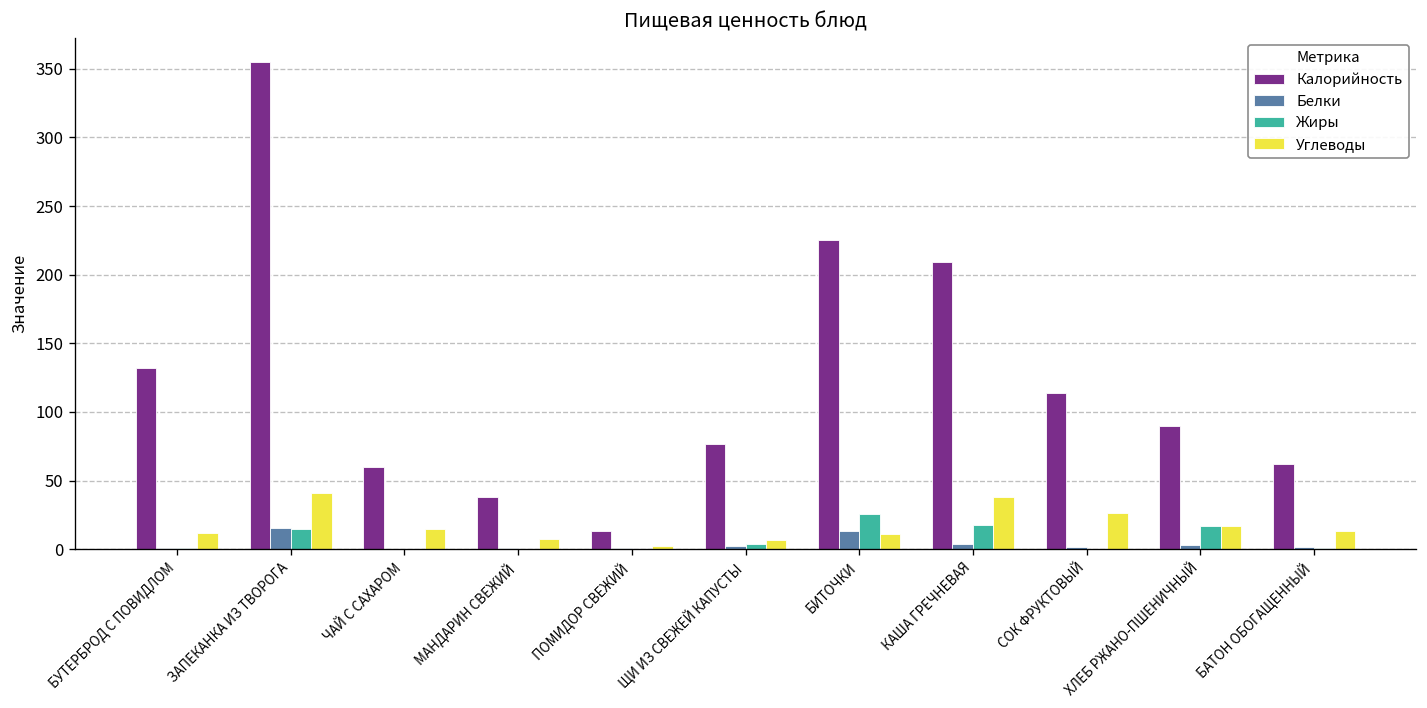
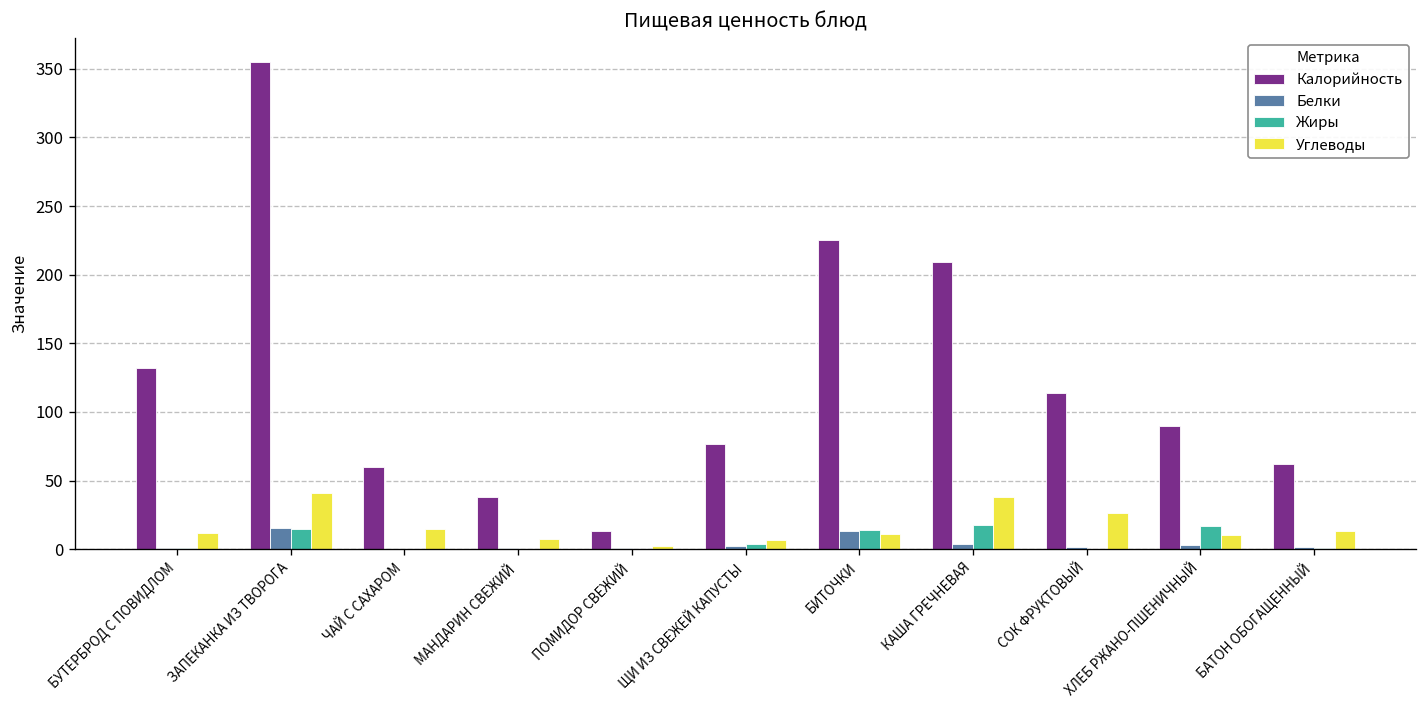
Жиры, БИТОЧКИ: 26 -> 14
Углеводы, ХЛЕБ РЖАНО-ПШЕНИЧНЫЙ: 17 -> 10
